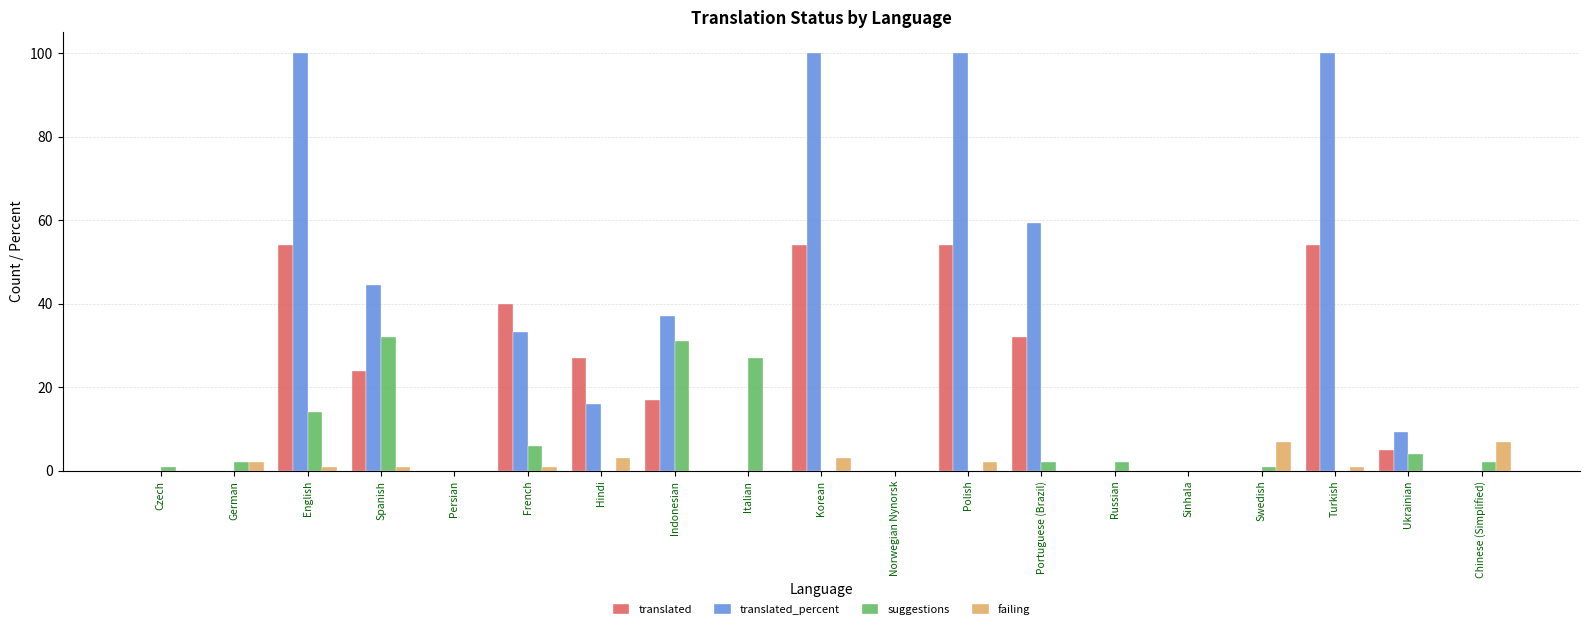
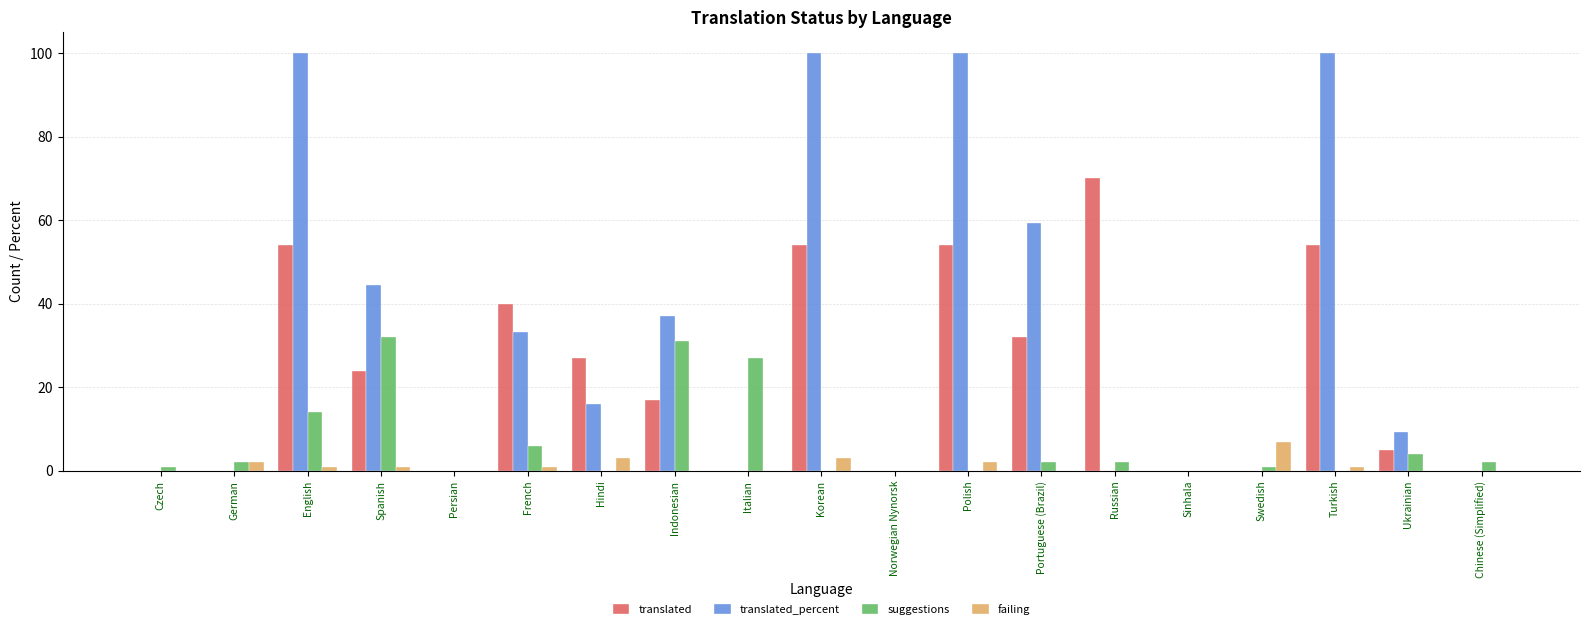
translated, Russian: 0 -> 70
failing, Chinese (Simplified): 7 -> 0
